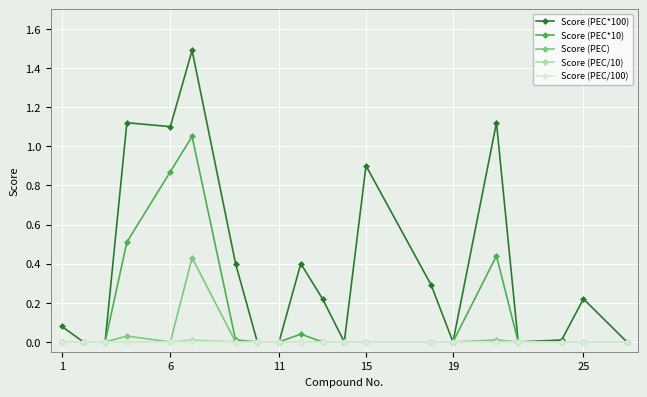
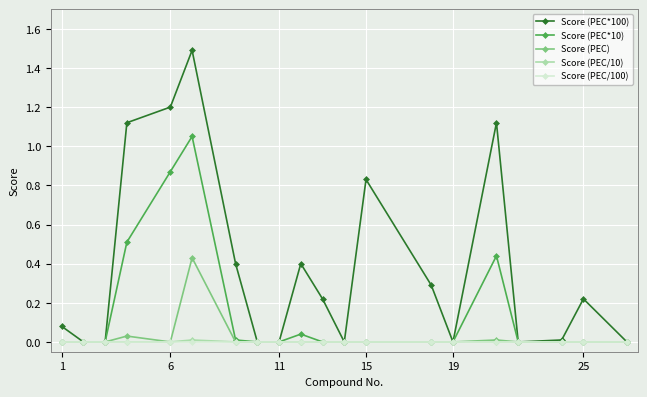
Score (PEC*100), 6: 1.1 -> 1.2
Score (PEC*100), 15: 0.90 -> 0.83
